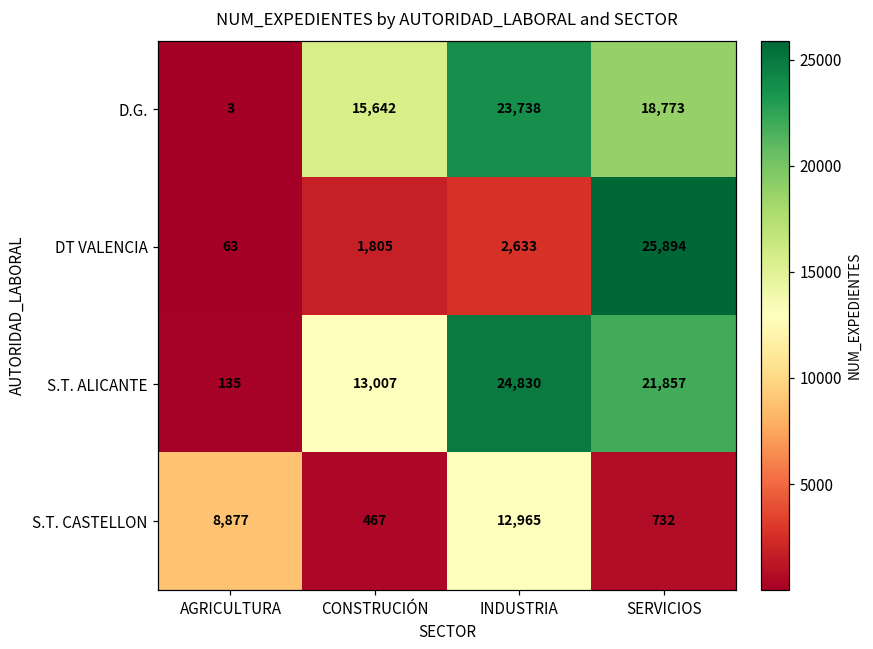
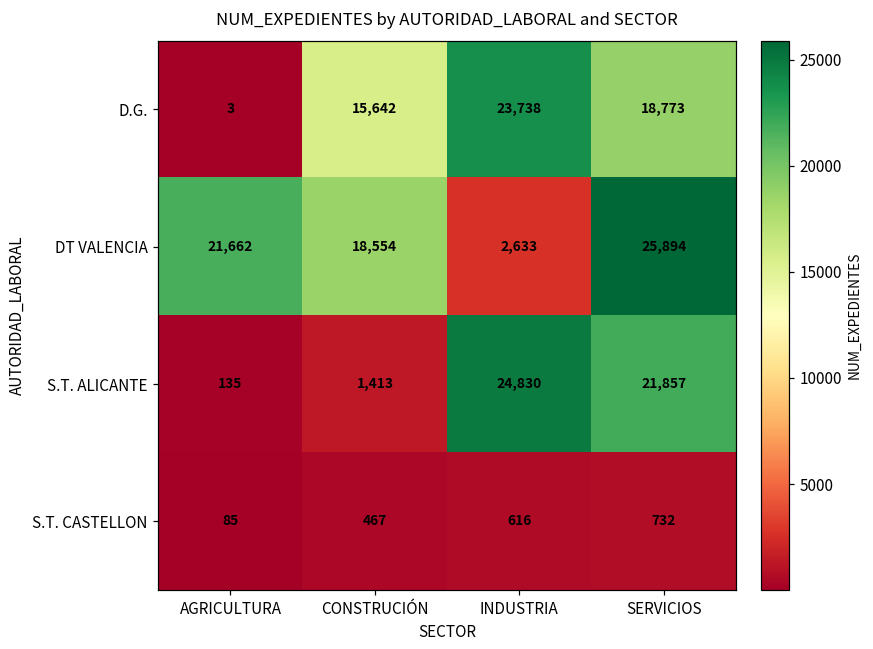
DT VALENCIA, AGRICULTURA: 63 -> 21,662
DT VALENCIA, CONSTRUCIÓN: 1,805 -> 18,554
S.T. ALICANTE, CONSTRUCIÓN: 13,007 -> 1,413
S.T. CASTELLON, AGRICULTURA: 8,877 -> 85
S.T. CASTELLON, INDUSTRIA: 12,965 -> 616
